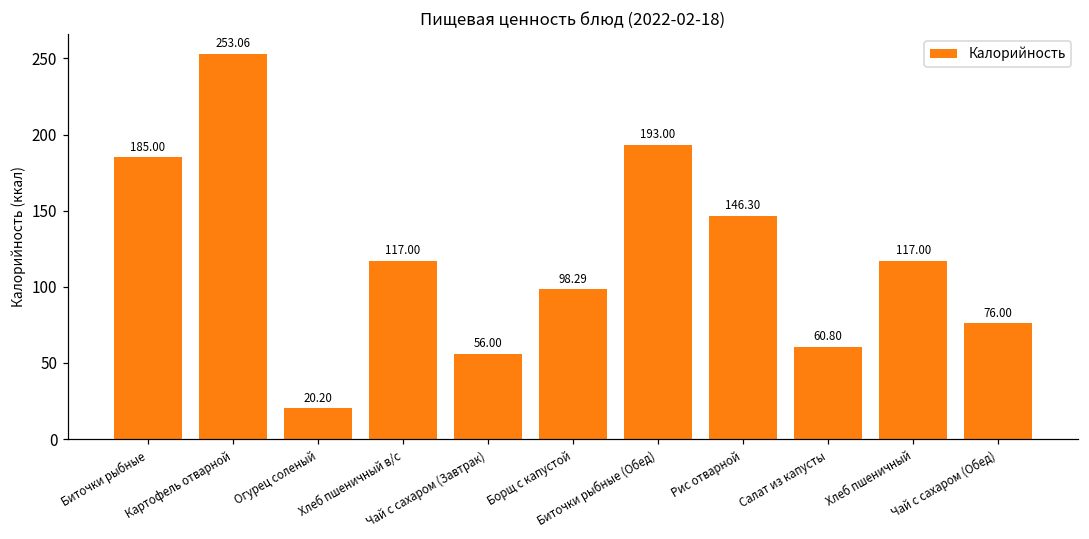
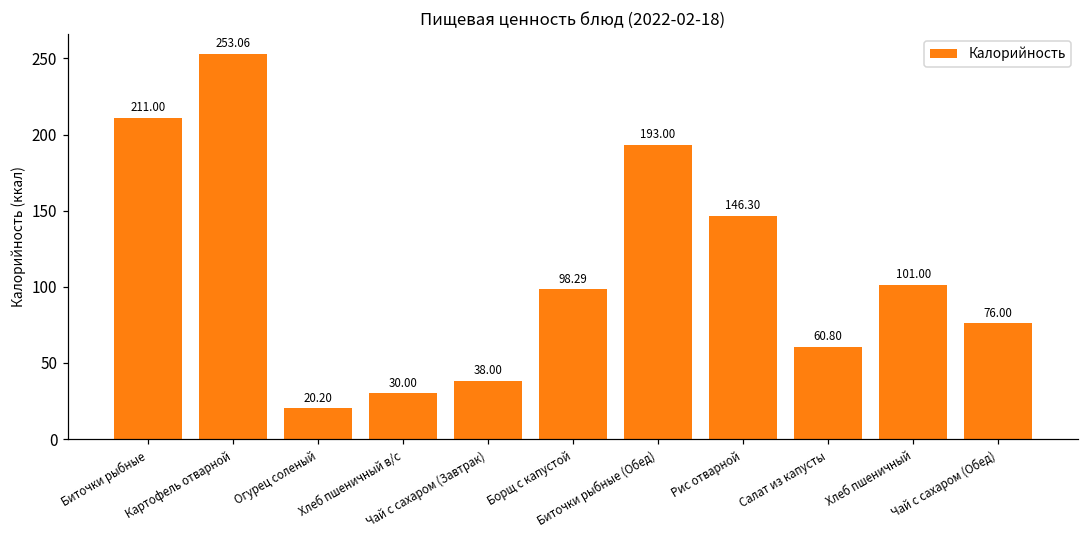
Биточки рыбные: 185.00 -> 211.00
Хлеб пшеничный в/с: 117.00 -> 30.00
Чай с сахаром (Завтрак): 56.00 -> 38.00
Хлеб пшеничный: 117.00 -> 101.00
